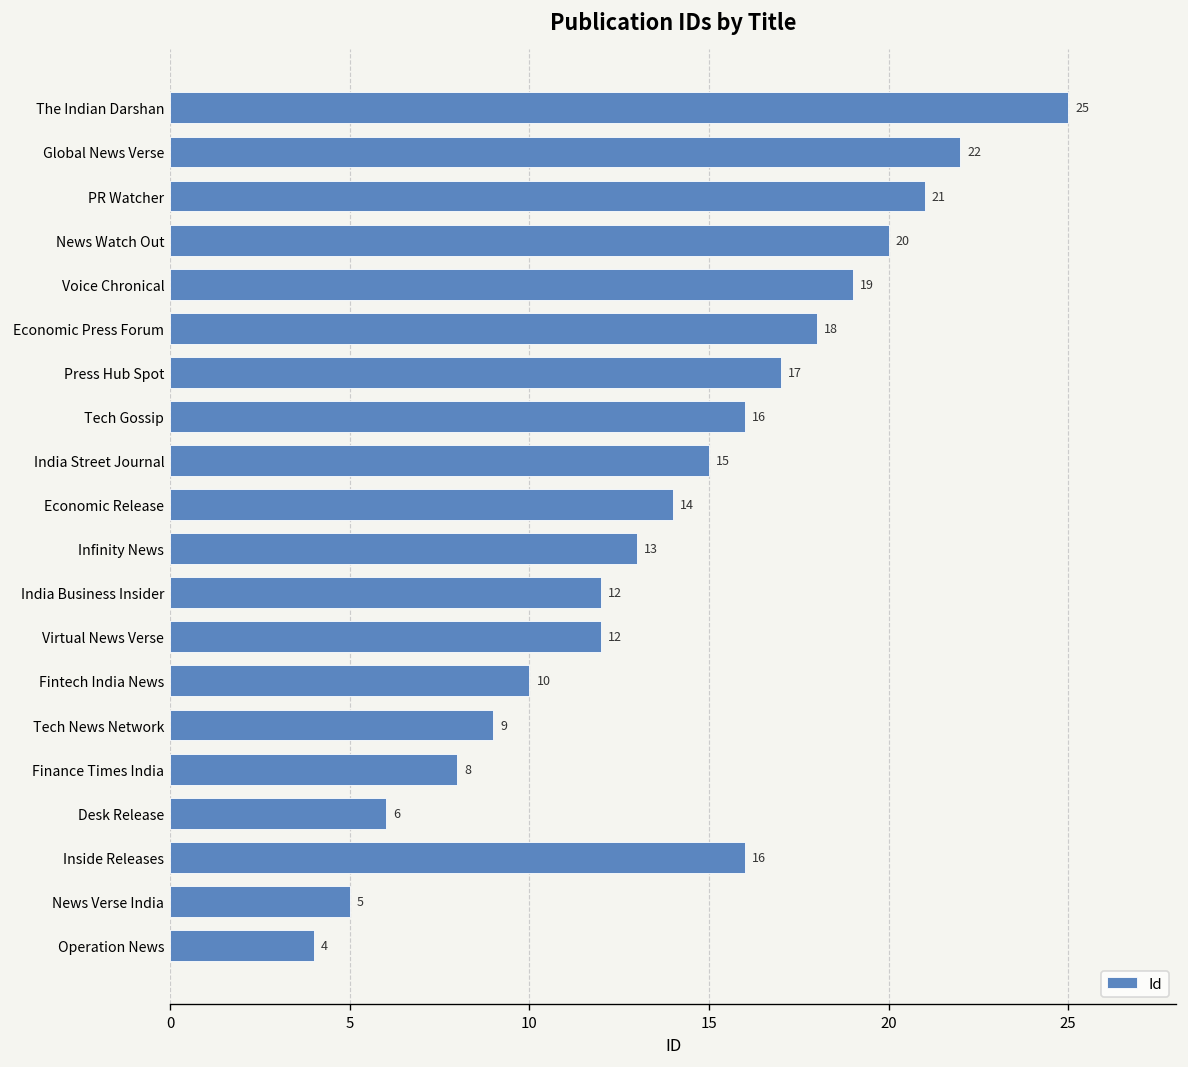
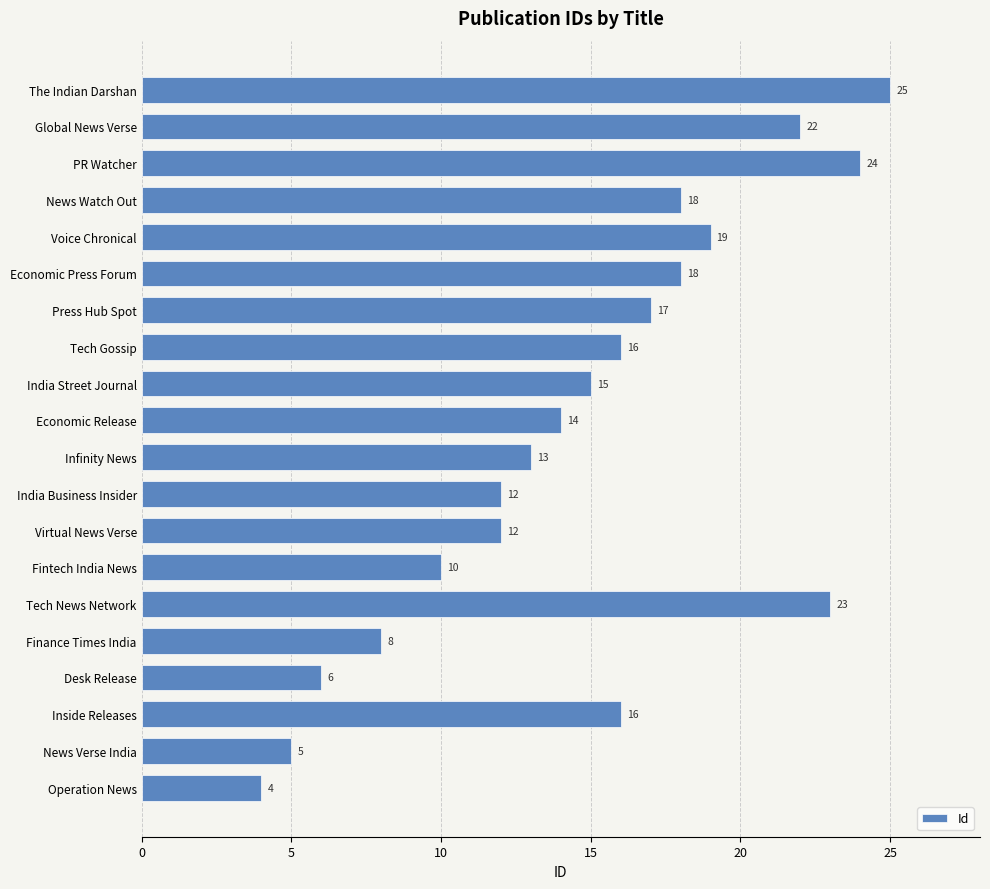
PR Watcher: 21 -> 24
News Watch Out: 20 -> 18
Tech News Network: 9 -> 23
